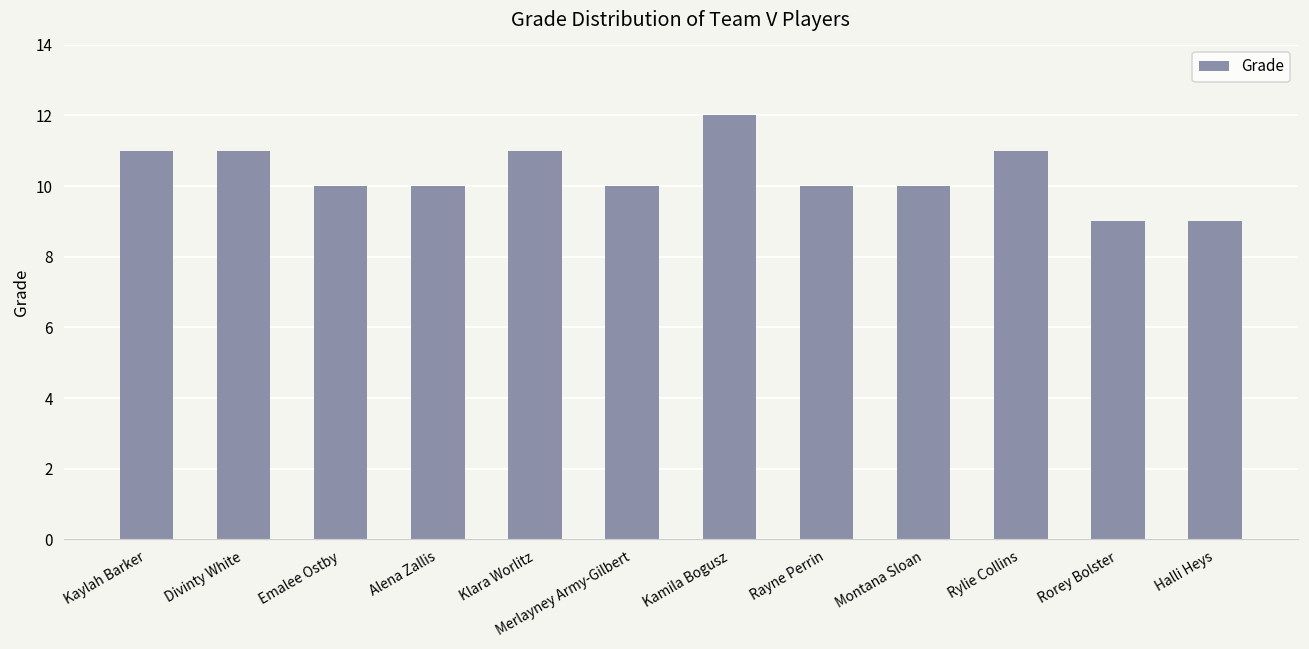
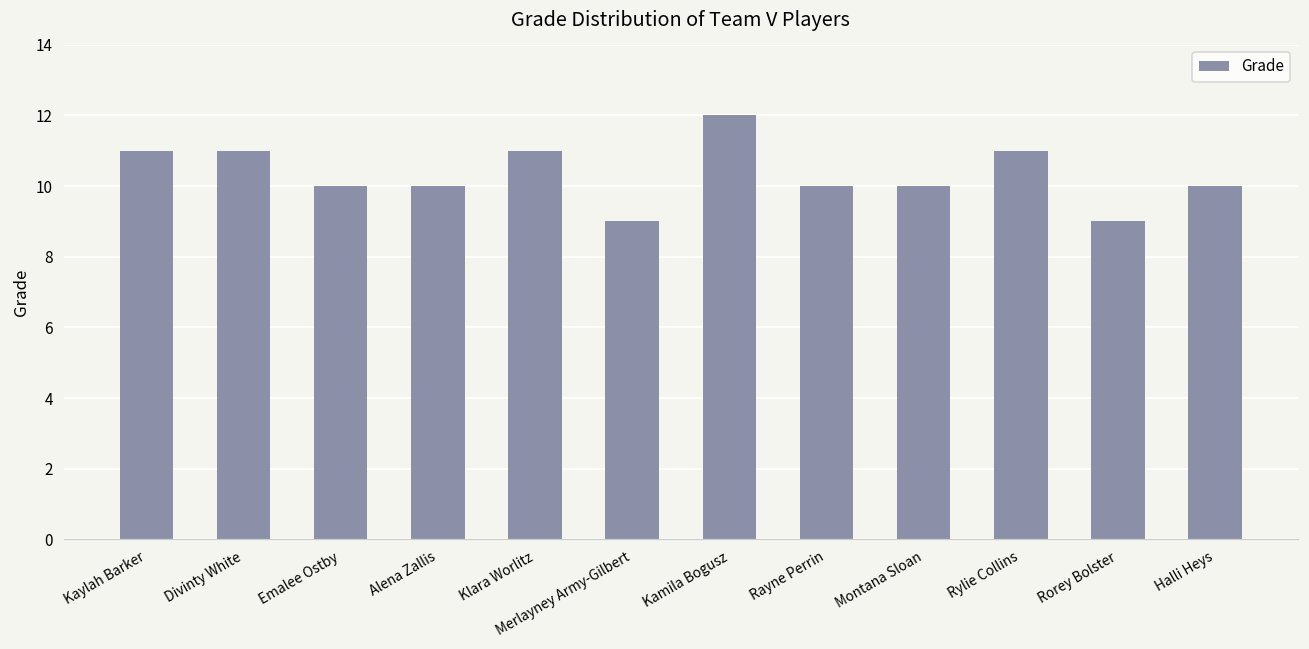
Merlayney Army-Gilbert: 10 -> 9
Halli Heys: 9 -> 10
